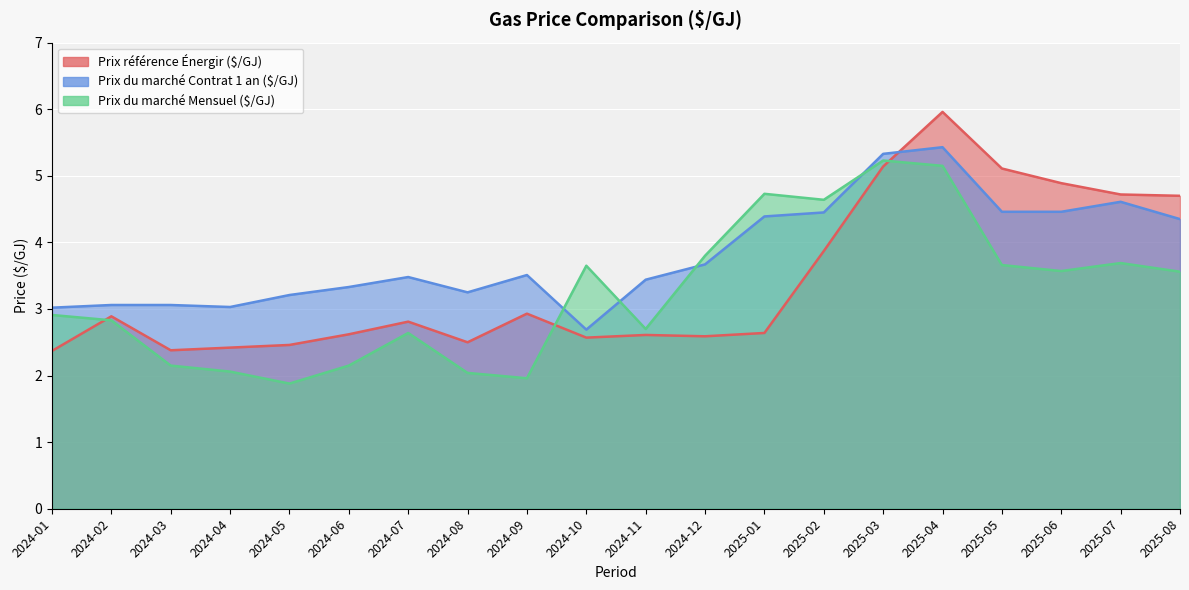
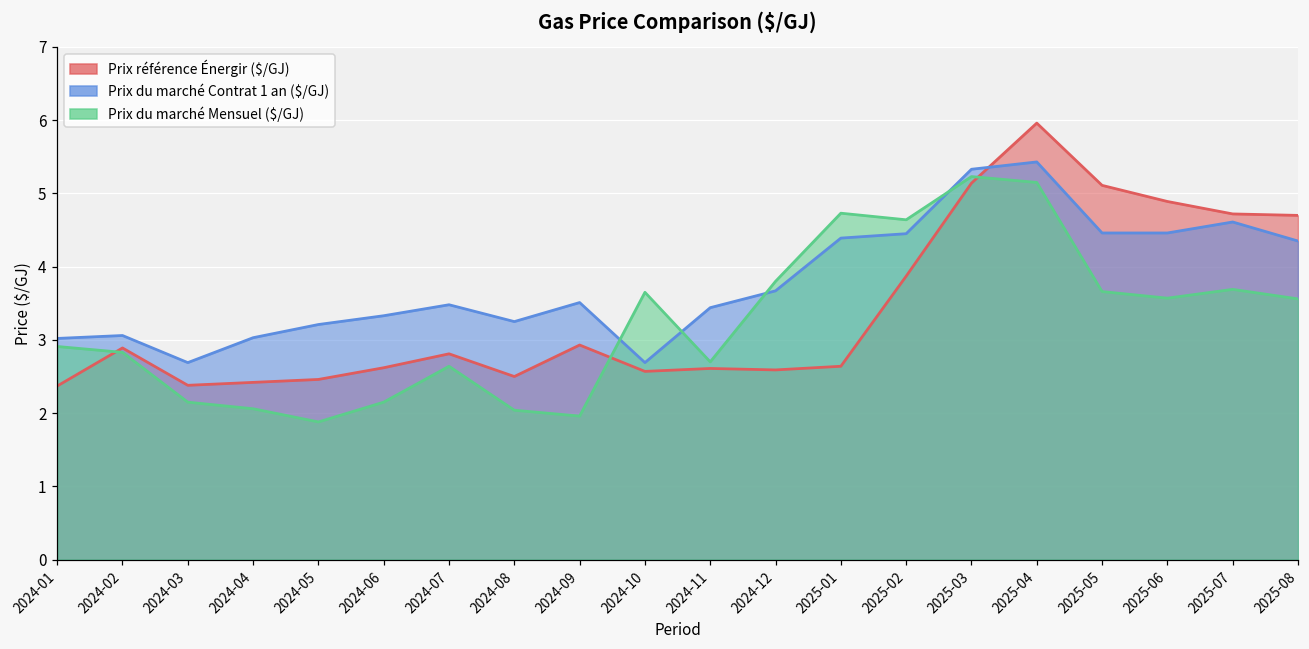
Prix du marché Contrat 1 an ($/GJ), 2024-03: 3.1 -> 2.7
